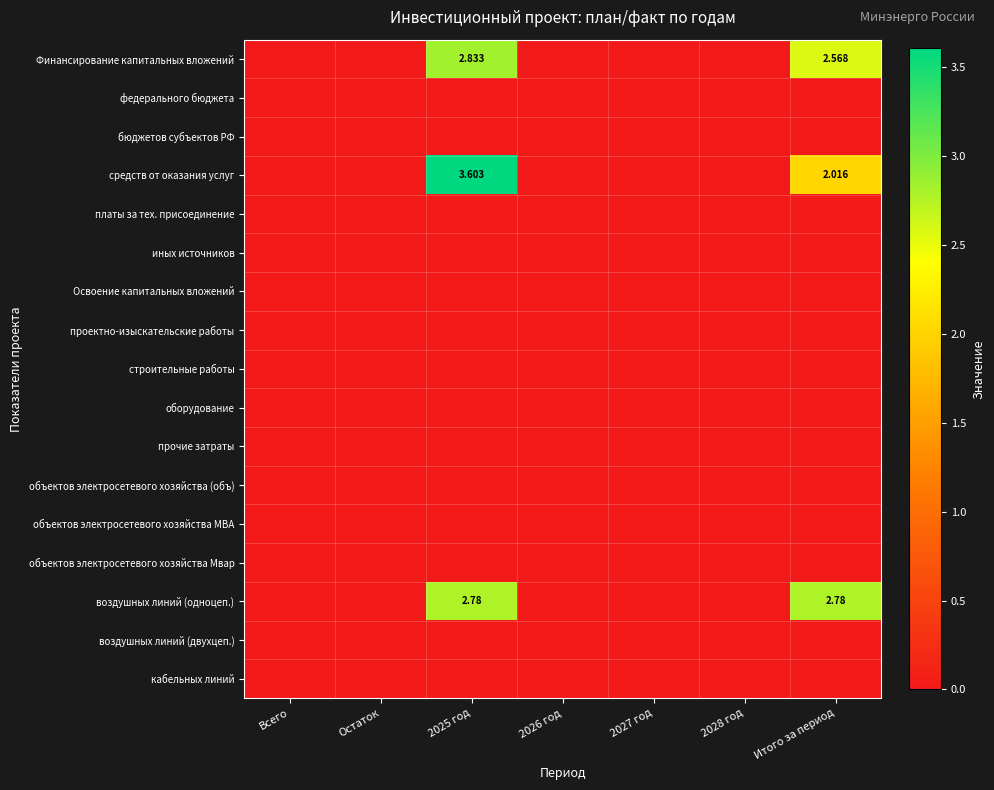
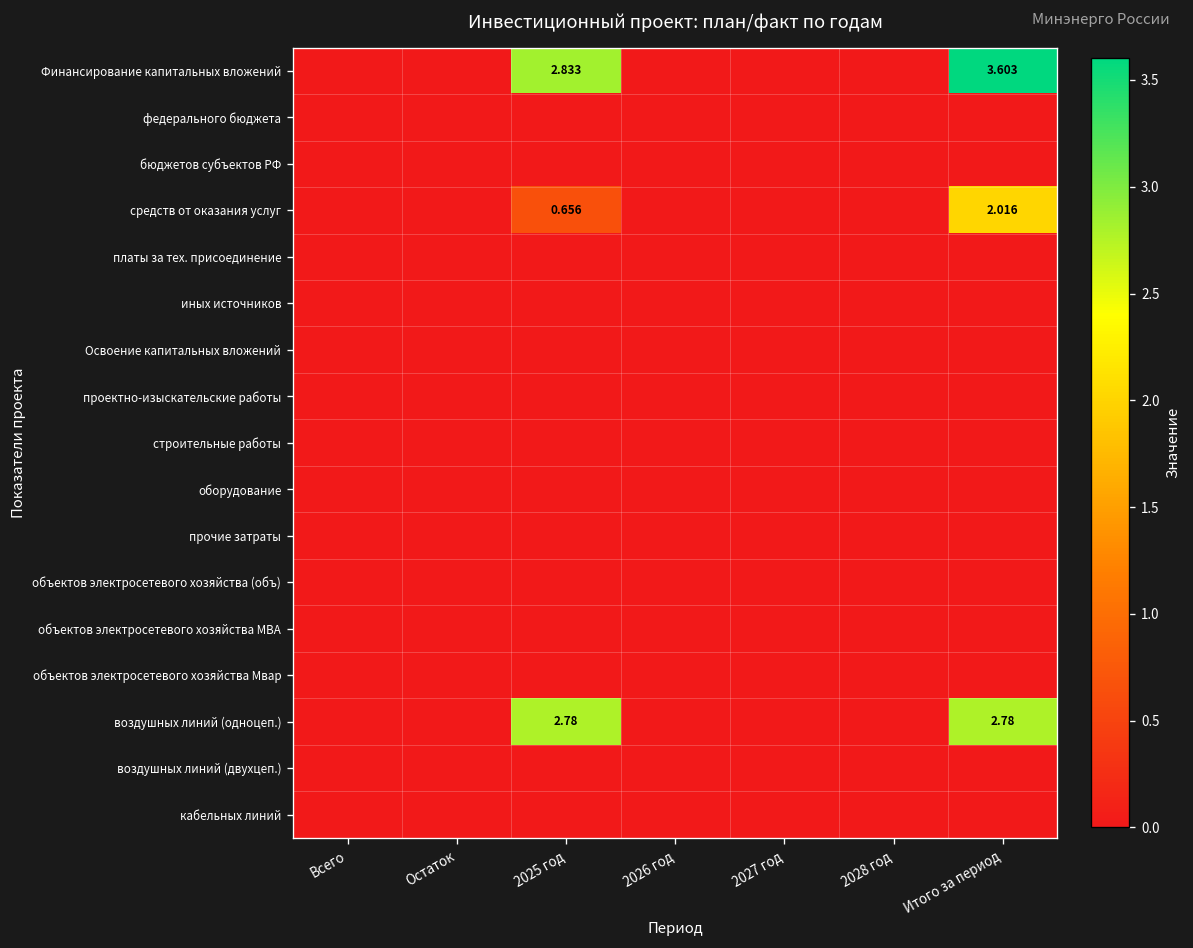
Финансирование капитальных вложений, Итого за период: 2.568 -> 3.603
средств от оказания услуг, 2025 год: 3.603 -> 0.656
